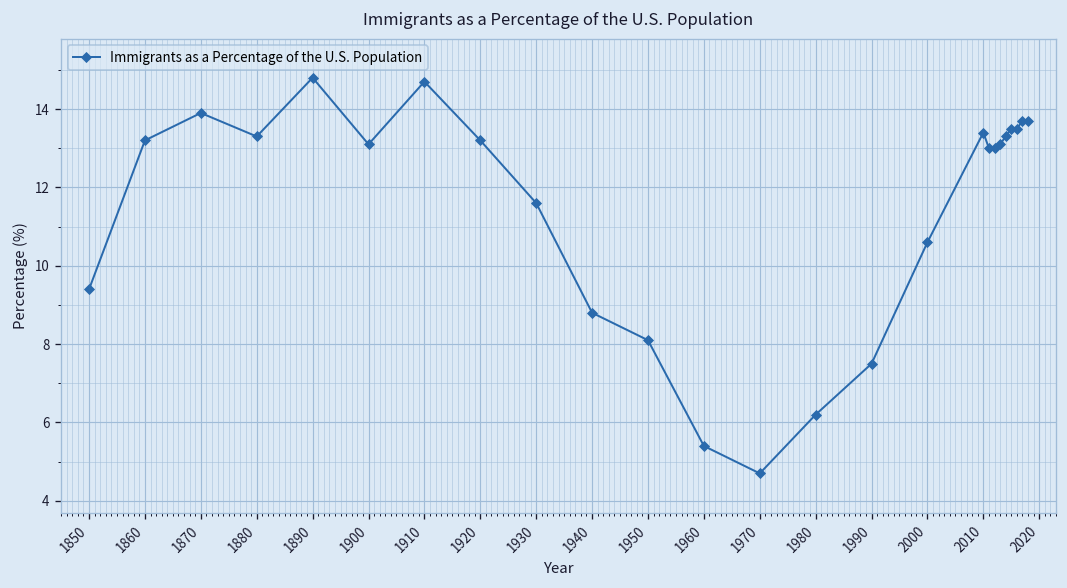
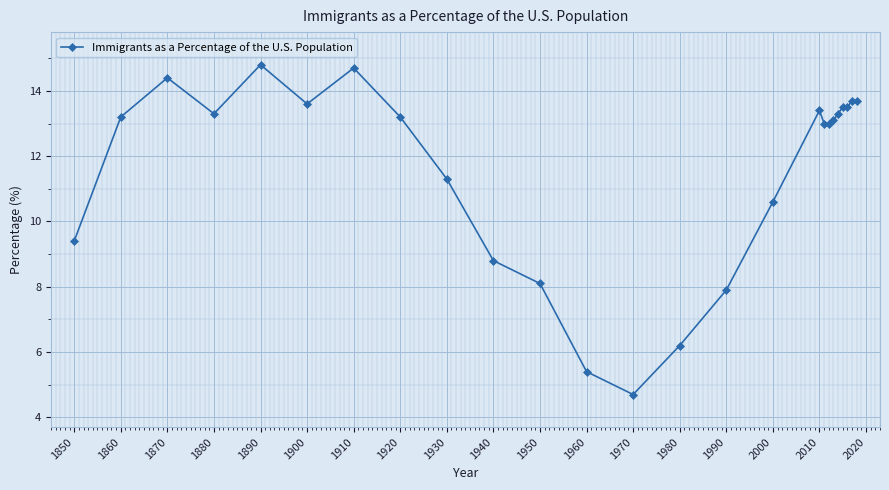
1870: 13.9 -> 14.4
1900: 13.1 -> 13.6
1930: 11.6 -> 11.3
1990: 7.5 -> 7.9
